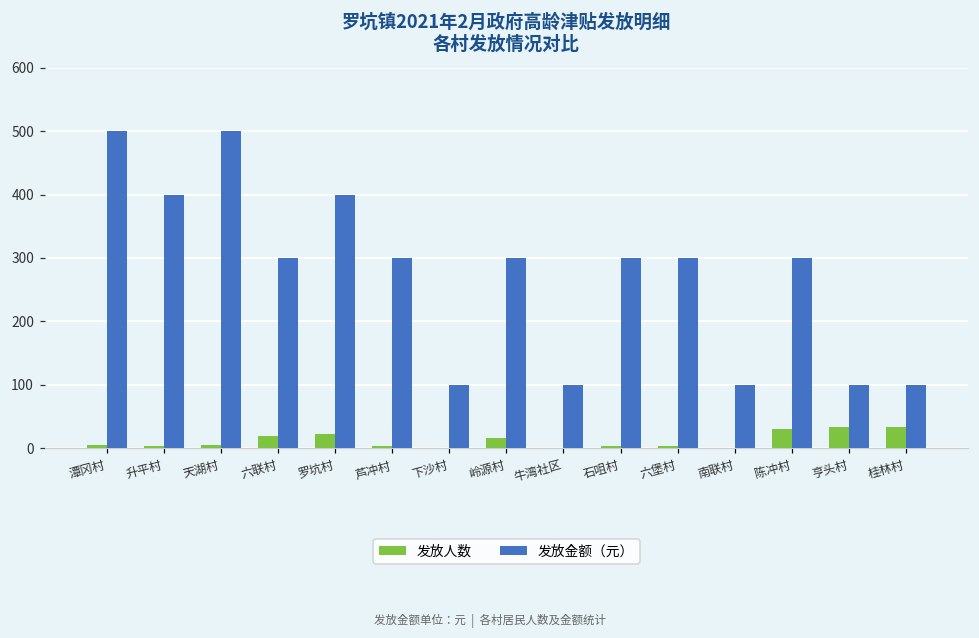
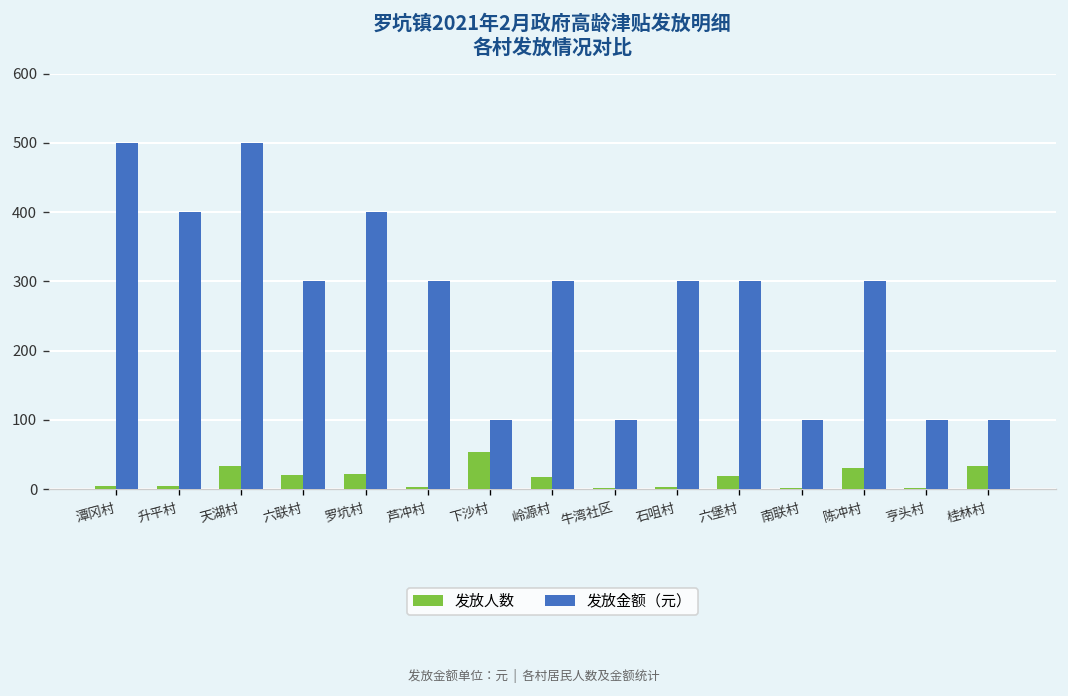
发放人数, 天湖村: 10 -> 30
发放人数, 下沙村: 0 -> 50
发放人数, 六堡村: 0 -> 20
发放人数, 亨头村: 30 -> 0
